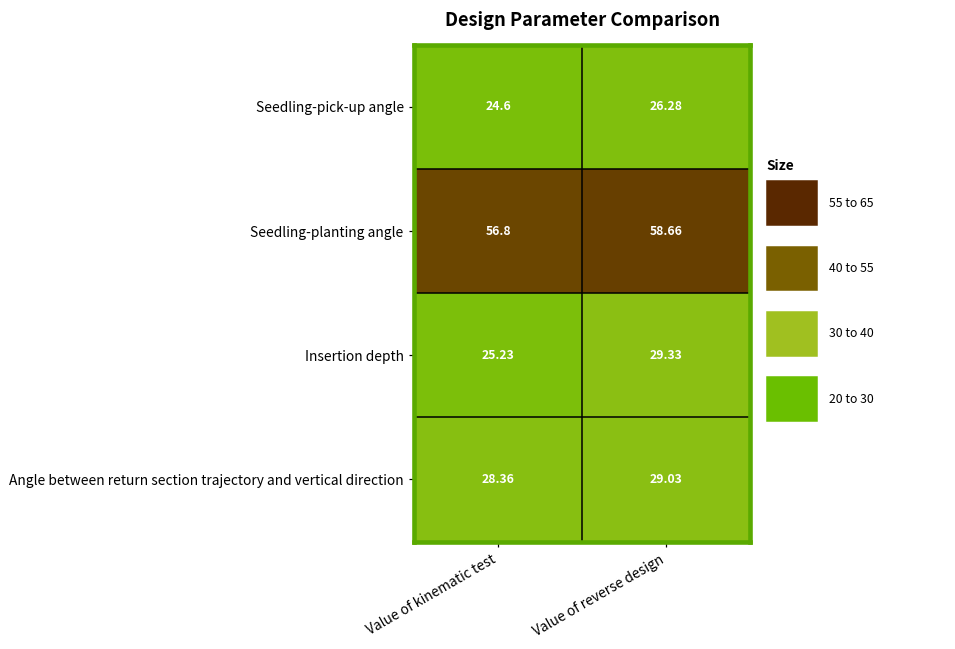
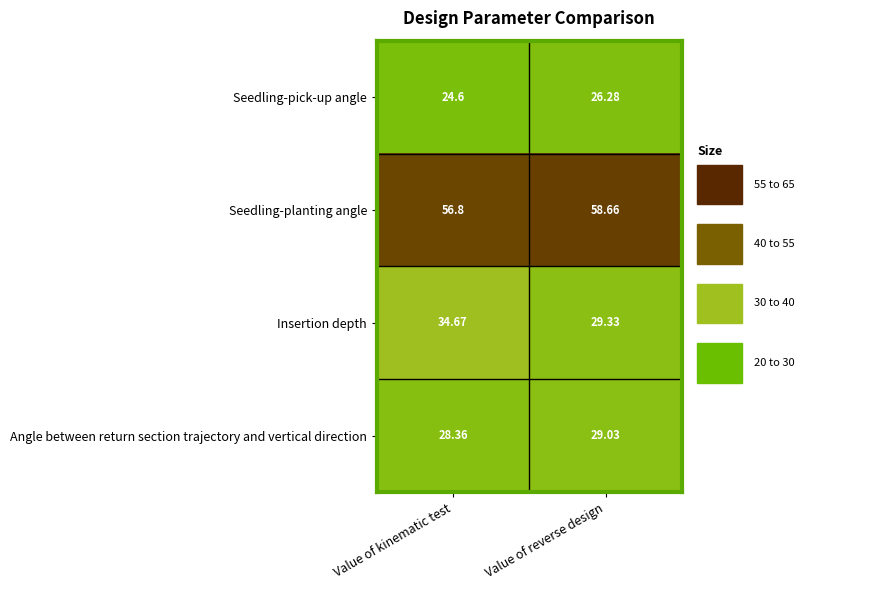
Insertion depth, Value of kinematic test: 25.23 -> 34.67
